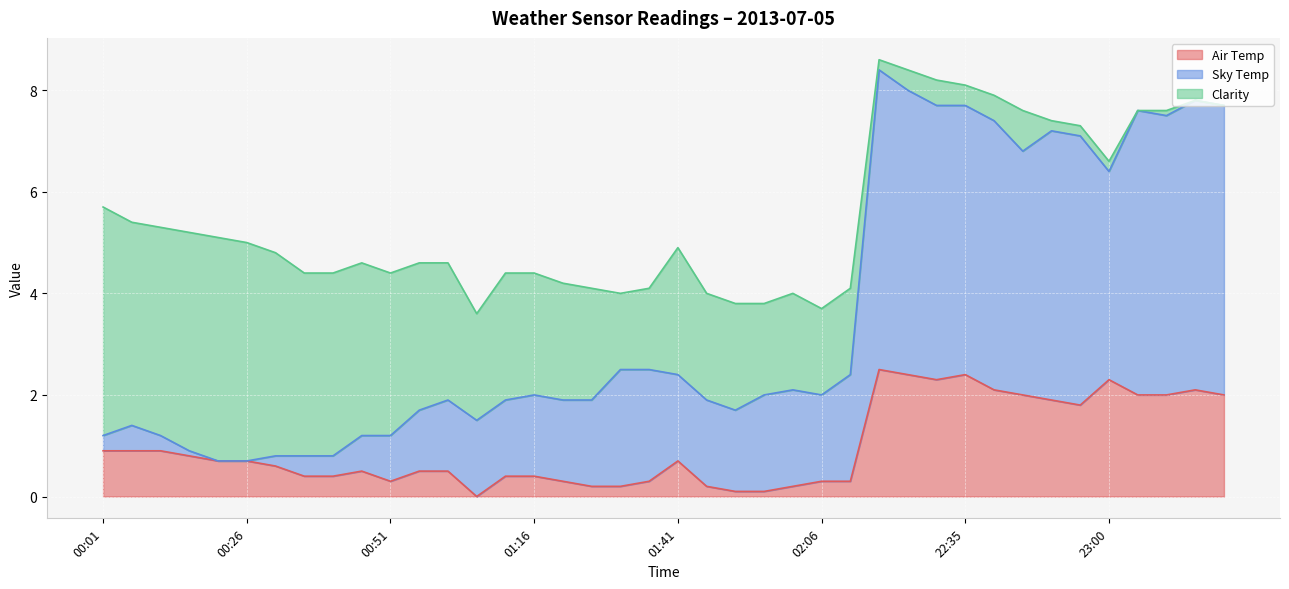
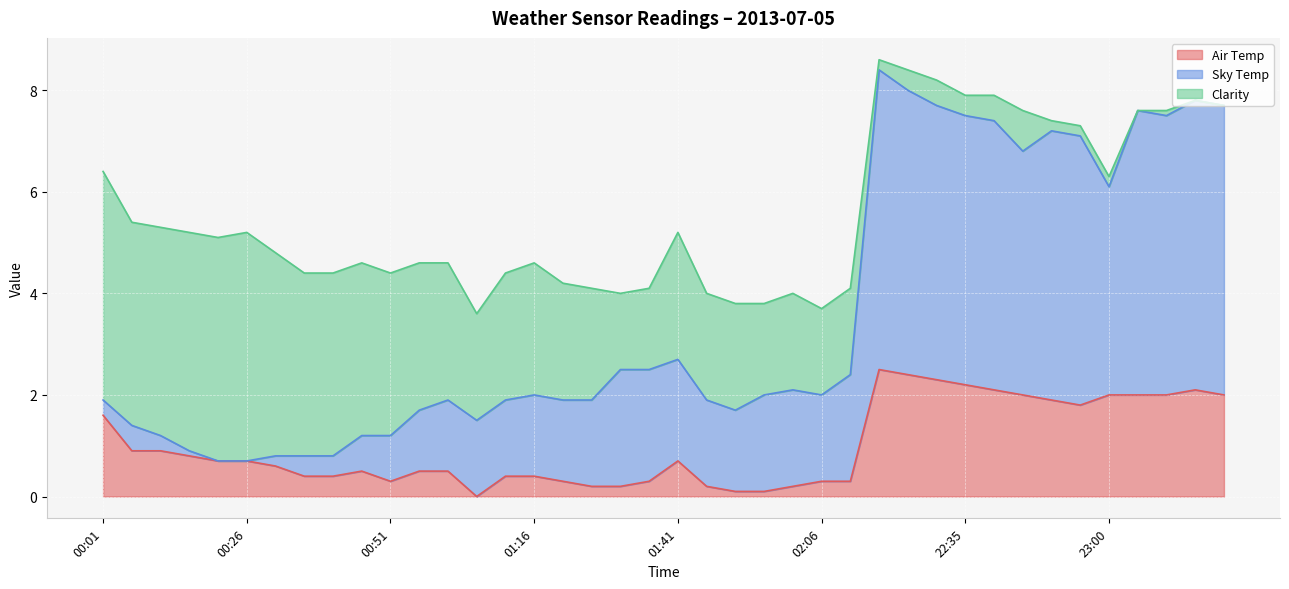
Air Temp, 00:01: 0.9 -> 1.6
Clarity, 00:26: 4.3 -> 4.5
Clarity, 01:16: 2.4 -> 2.6
Sky Temp, 01:41: 1.7 -> 2.0
Air Temp, 22:35: 2.4 -> 2.2
Air Temp, 23:00: 2.3 -> 2.0
